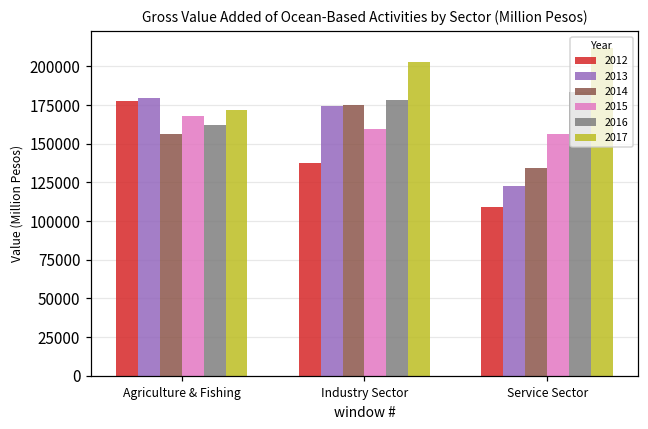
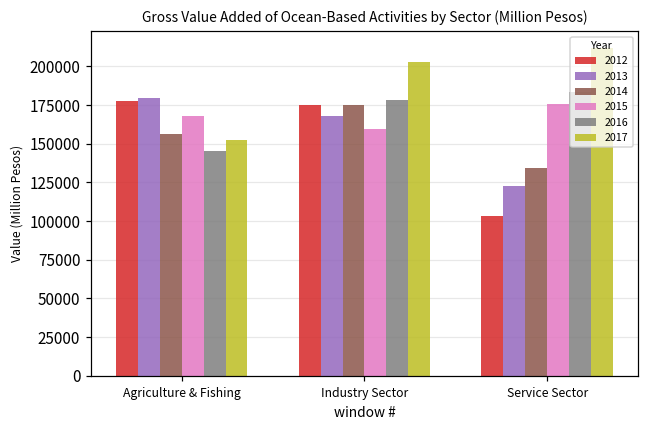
2016, Agriculture & Fishing: 162000 -> 145000
2017, Agriculture & Fishing: 172000 -> 153000
2012, Industry Sector: 137000 -> 175000
2013, Industry Sector: 175000 -> 168000
2012, Service Sector: 109000 -> 103000
2015, Service Sector: 156000 -> 176000
